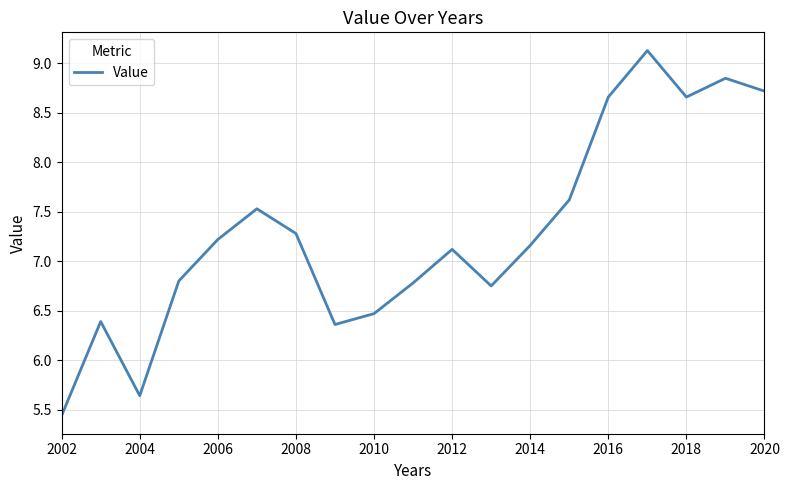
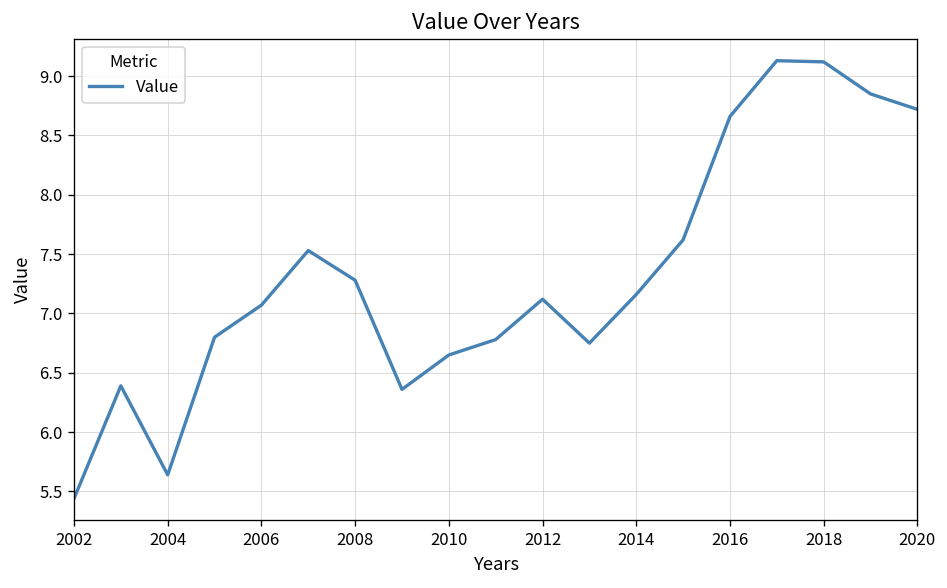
2006: 7.2 -> 7.1
2010: 6.5 -> 6.7
2018: 8.7 -> 9.1
